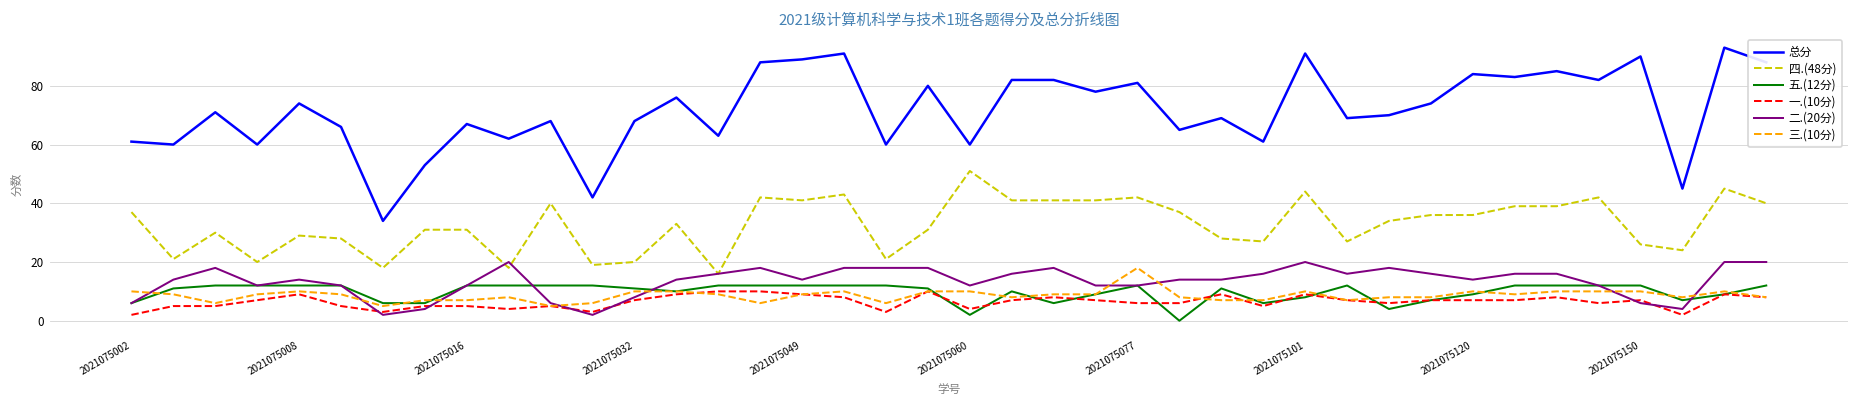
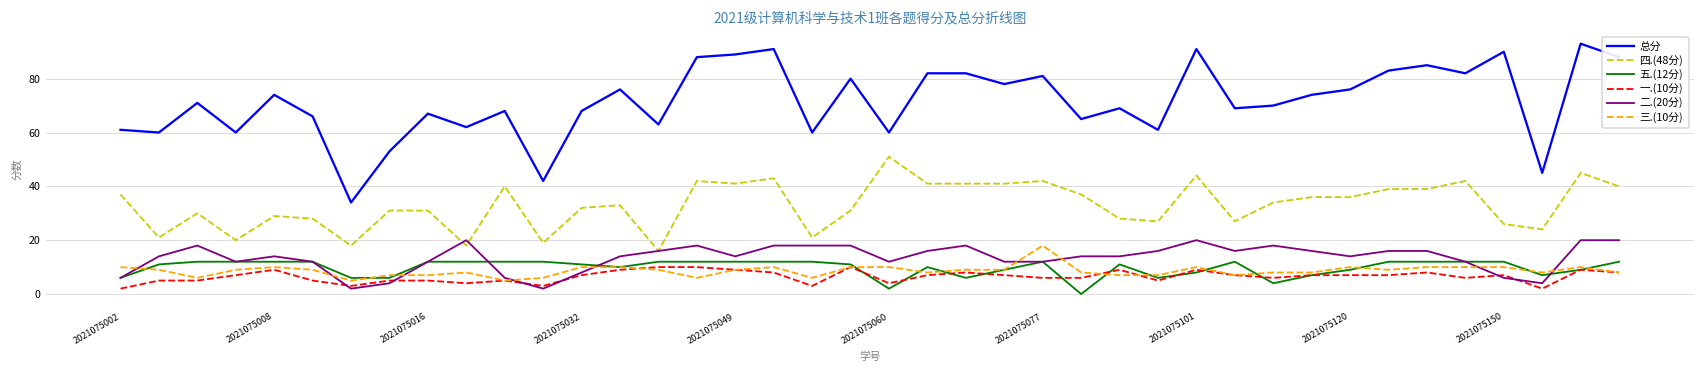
四.(48分), 2021075032: 20 -> 32
总分, 2021075120: 84 -> 76
